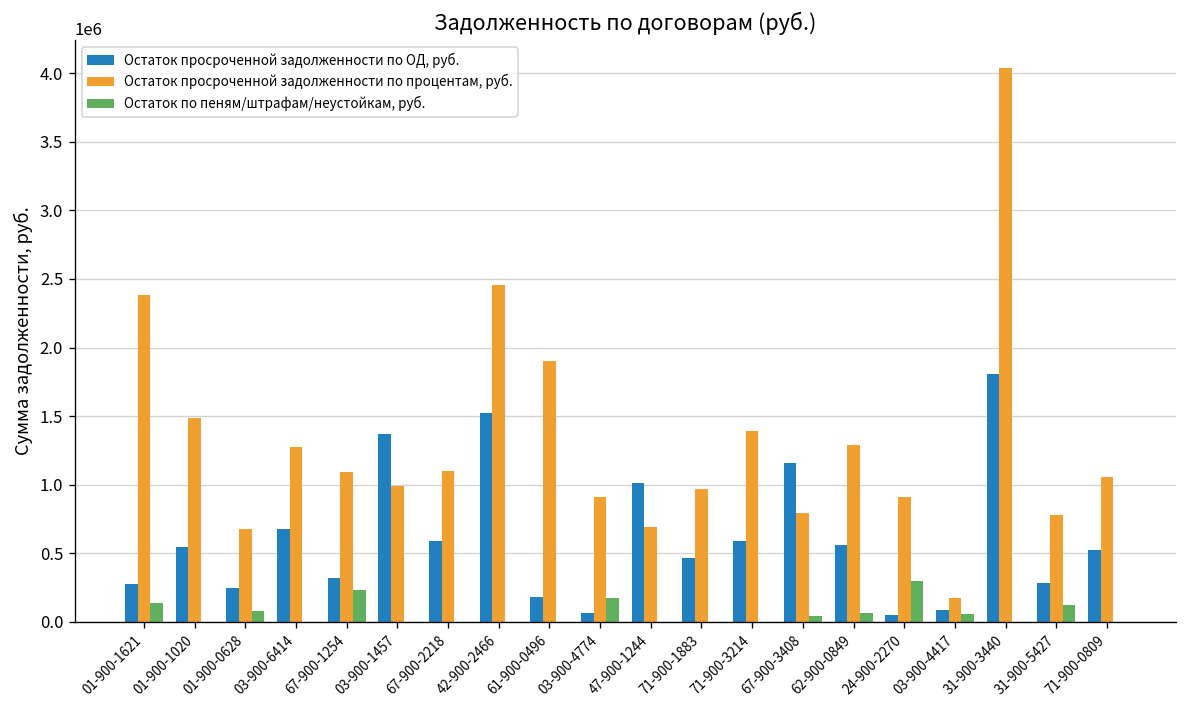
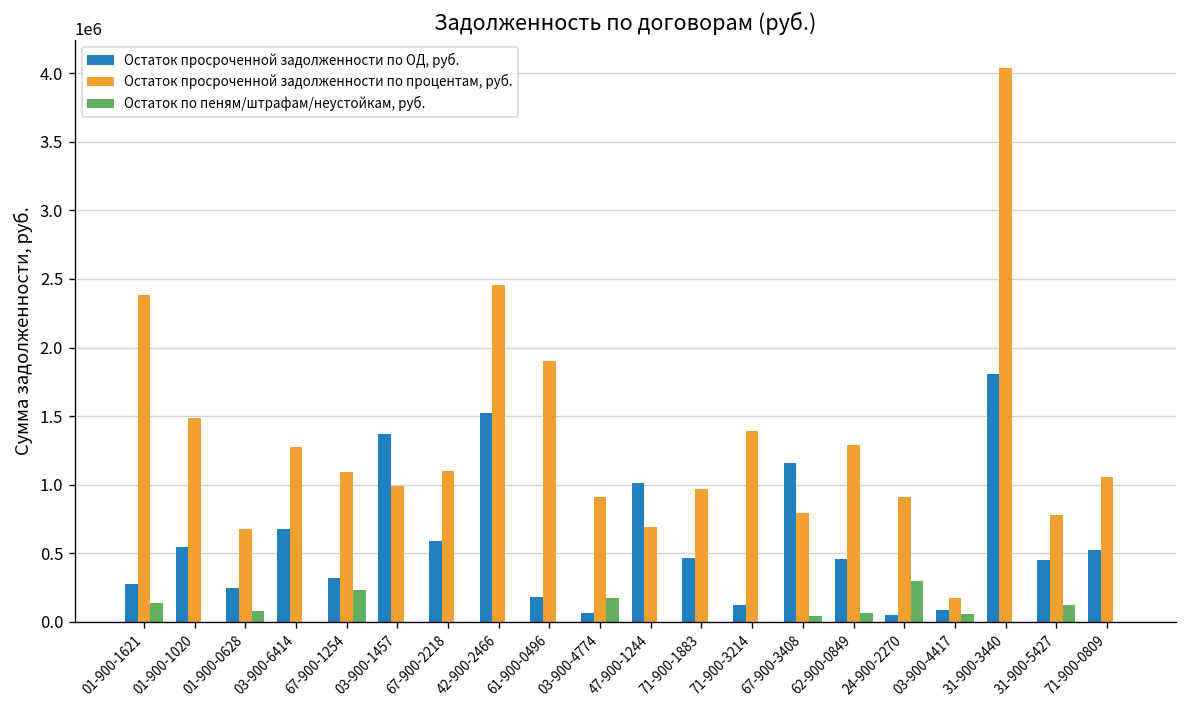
Остаток просроченной задолженности по ОД, руб., 71-900-3214: 590000 -> 120000
Остаток просроченной задолженности по ОД, руб., 62-900-0849: 560000 -> 450000
Остаток просроченной задолженности по ОД, руб., 31-900-5427: 290000 -> 450000
